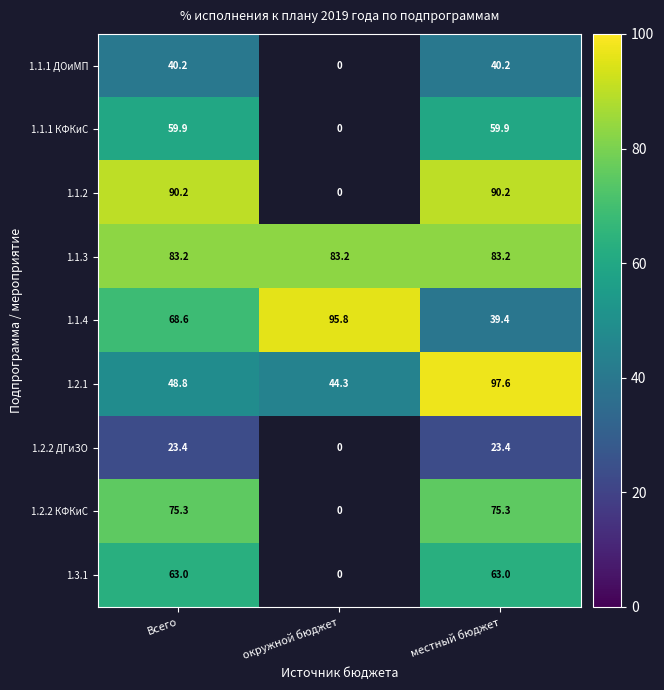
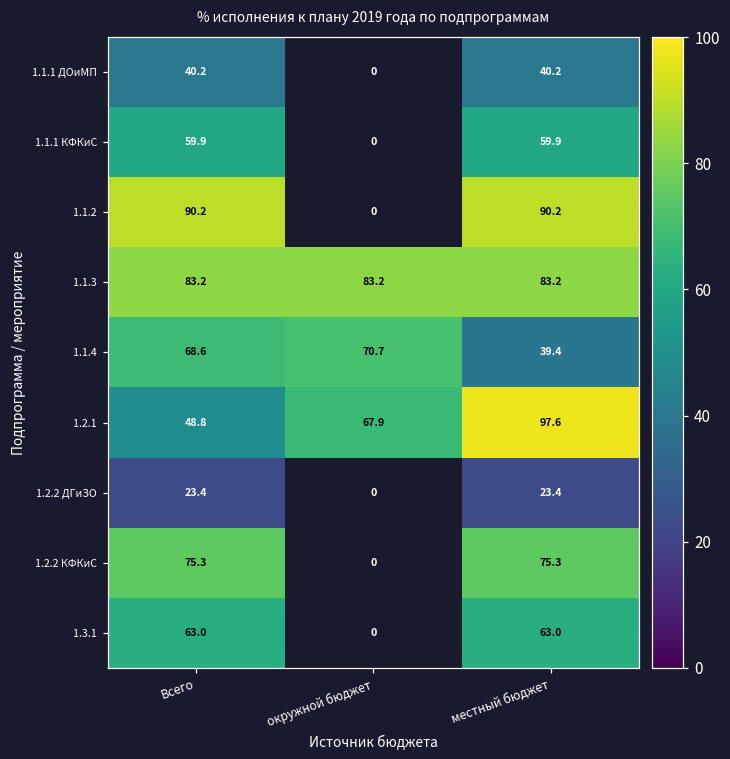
1.1.4, окружной бюджет: 95.8 -> 70.7
1.2.1, окружной бюджет: 44.3 -> 67.9
